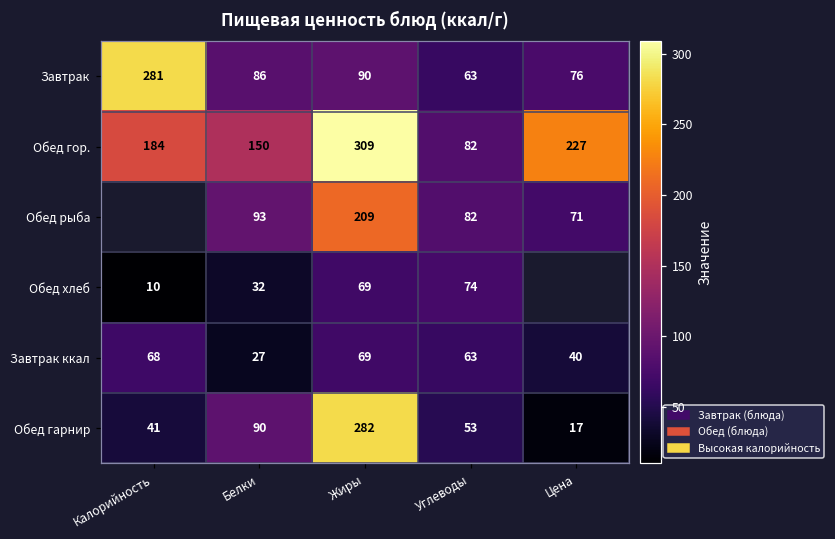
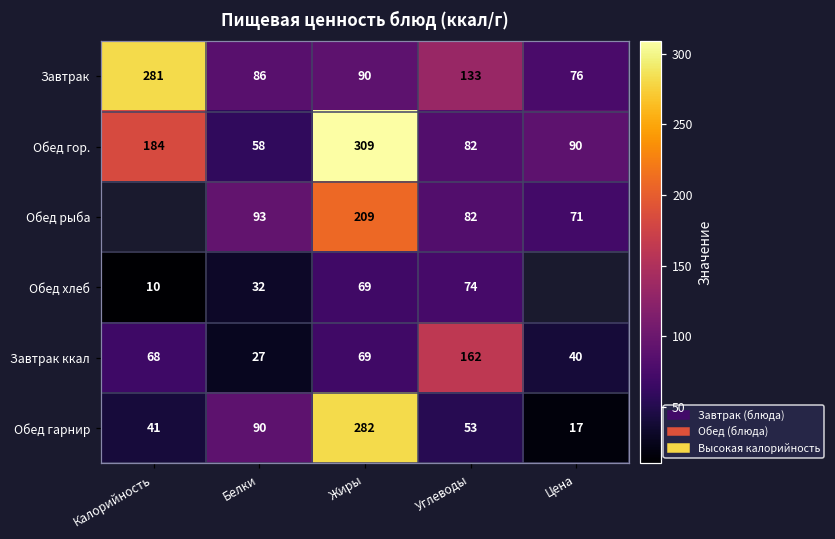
Завтрак, Углеводы: 63 -> 133
Обед гор., Белки: 150 -> 58
Обед гор., Цена: 227 -> 90
Завтрак ккал, Углеводы: 63 -> 162
